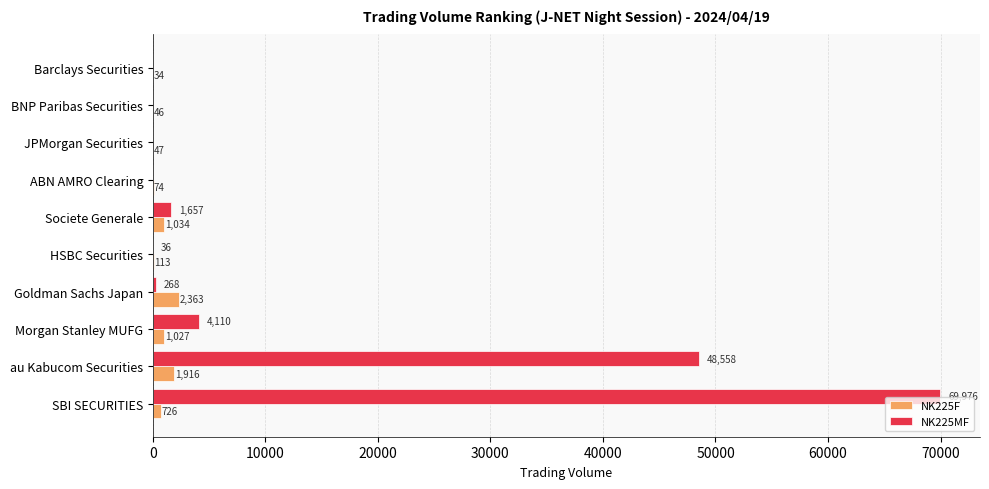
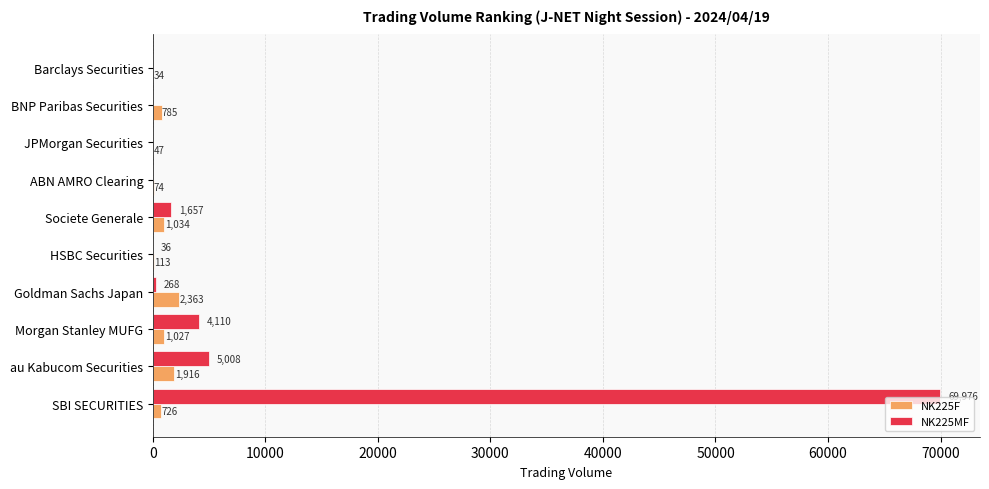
NK225F, BNP Paribas Securities: 46 -> 785
NK225MF, au Kabucom Securities: 48,558 -> 5,008
